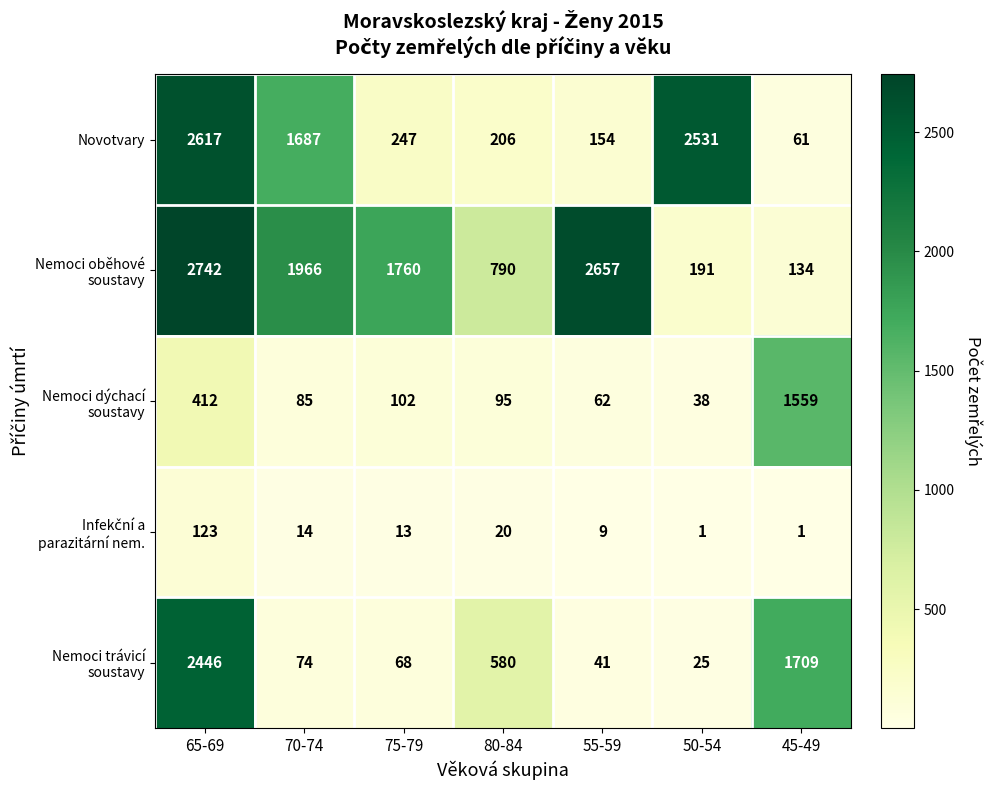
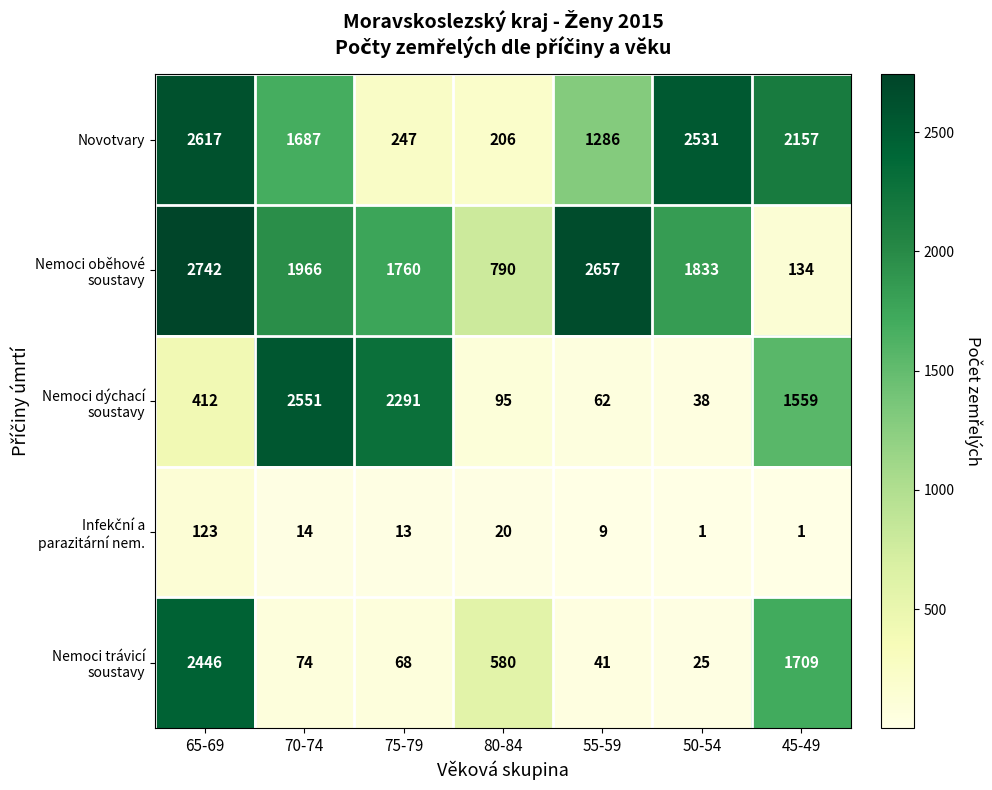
Novotvary, 55-59: 154 -> 1286
Novotvary, 45-49: 61 -> 2157
Nemoci oběhové soustavy, 50-54: 191 -> 1833
Nemoci dýchací soustavy, 70-74: 85 -> 2551
Nemoci dýchací soustavy, 75-79: 102 -> 2291
